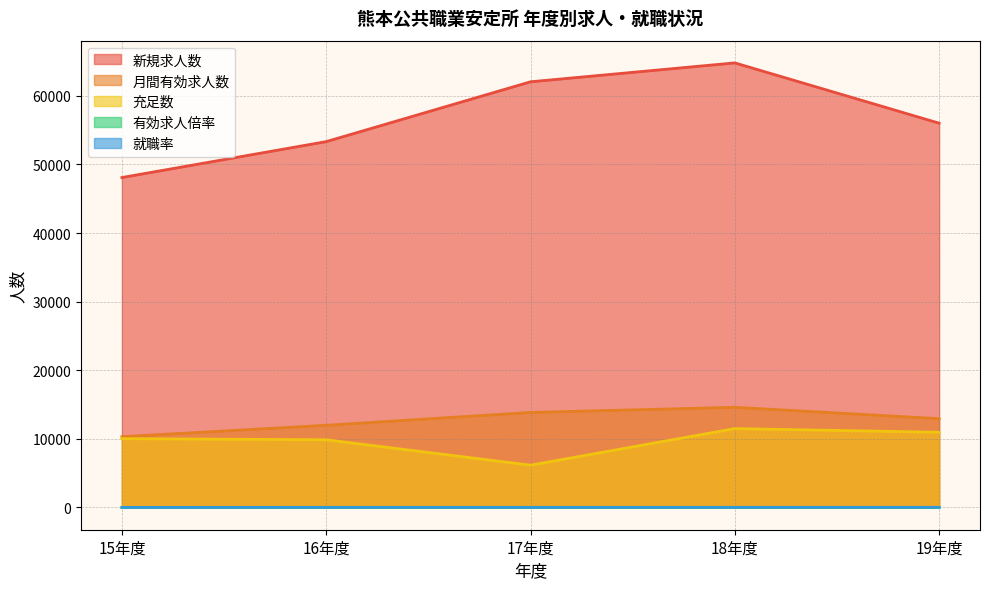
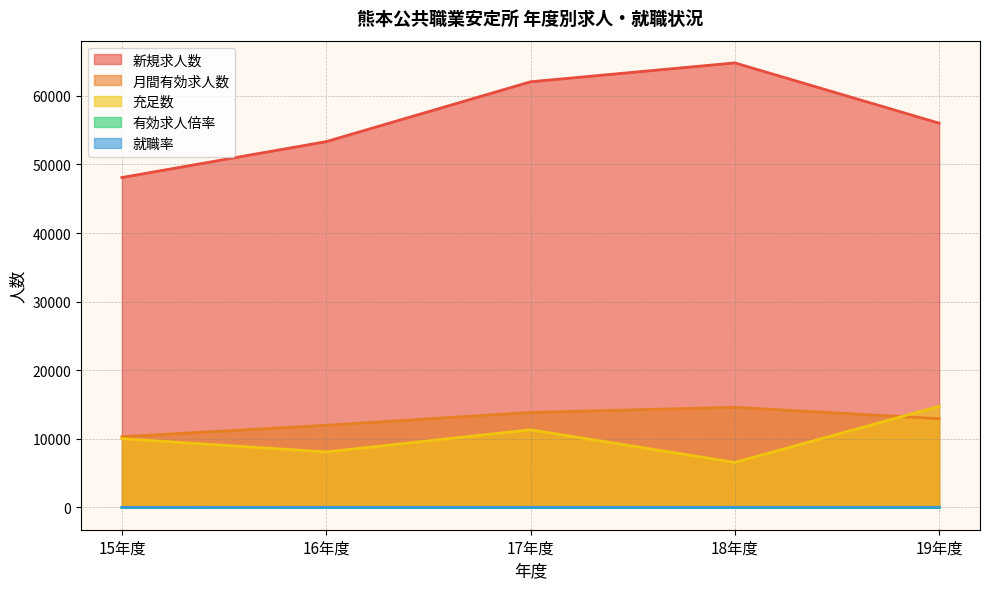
充足数, 16年度: 10000 -> 8000
充足数, 17年度: 6000 -> 11000
充足数, 18年度: 11000 -> 7000
充足数, 19年度: 11000 -> 15000
